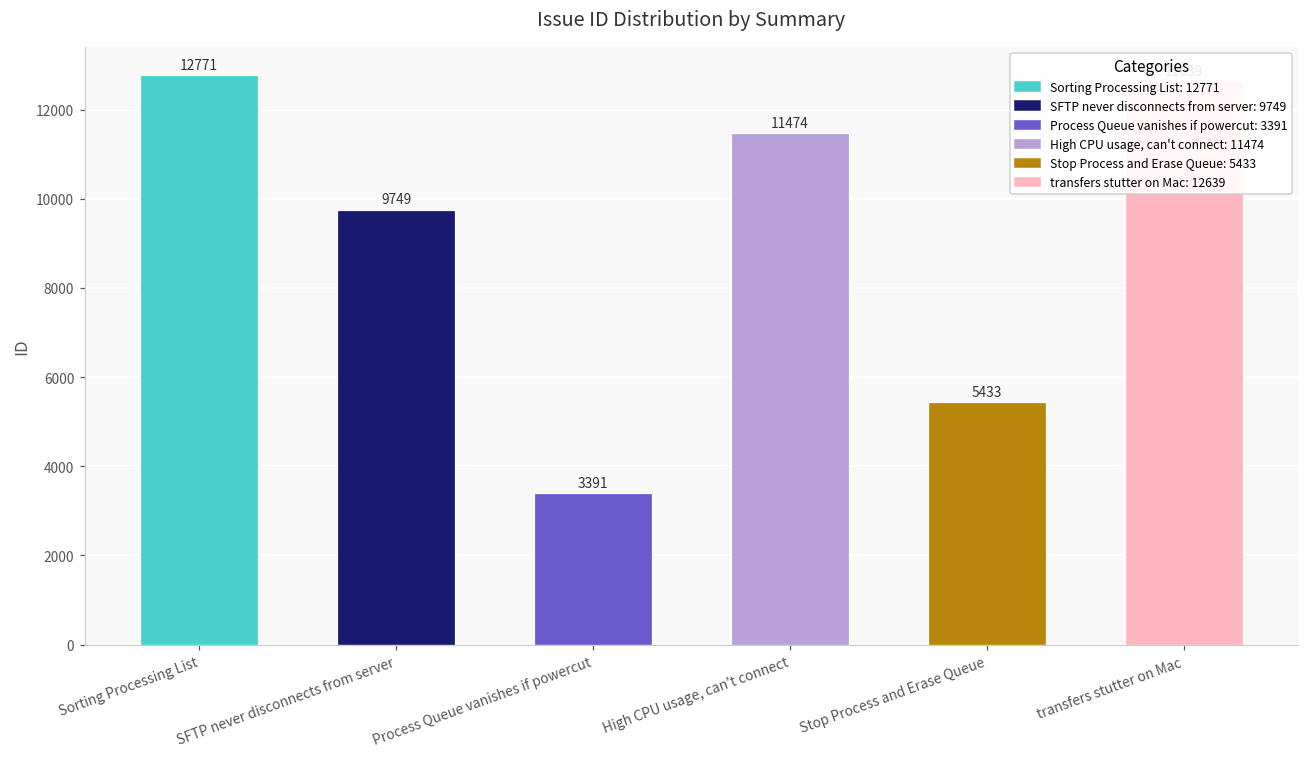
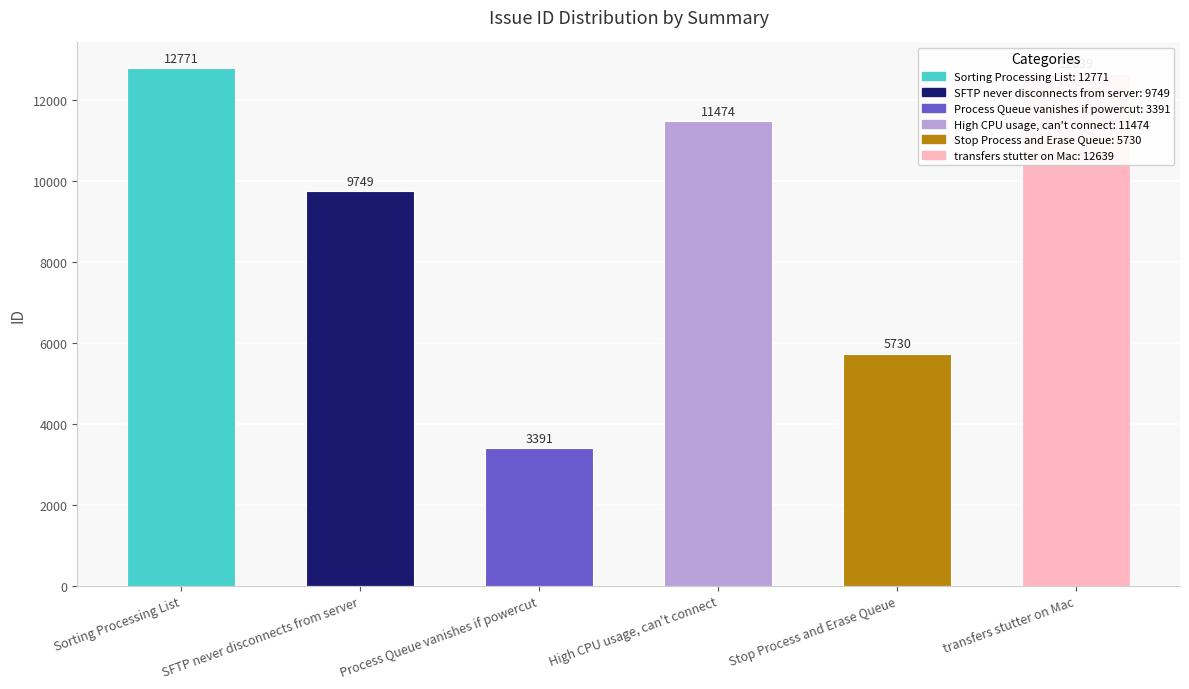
Stop Process and Erase Queue: 5433 -> 5730
